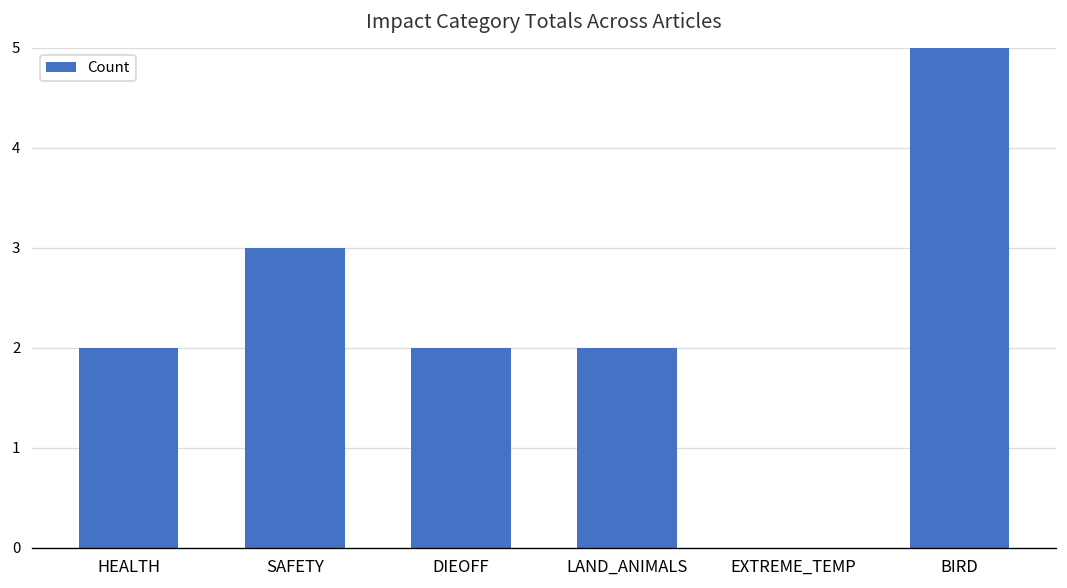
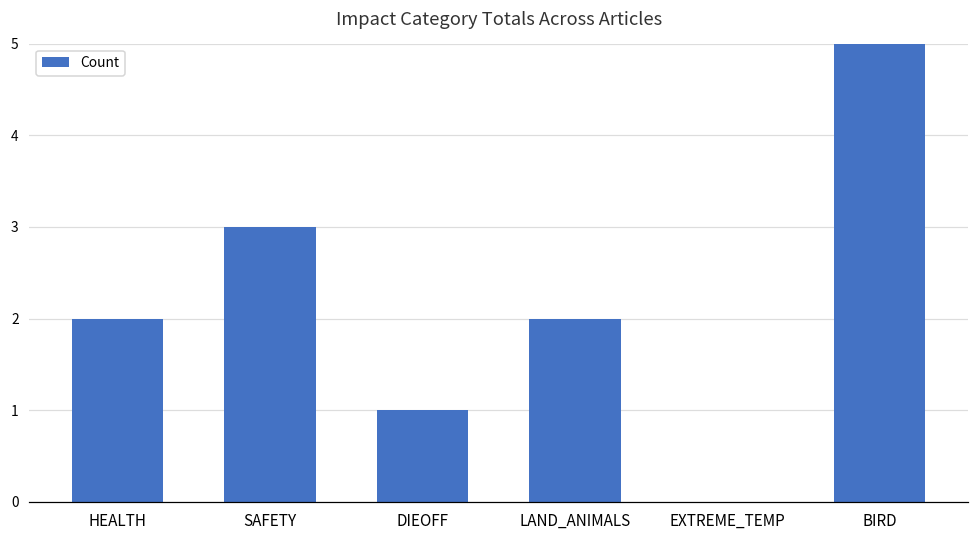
DIEOFF: 2 -> 1
